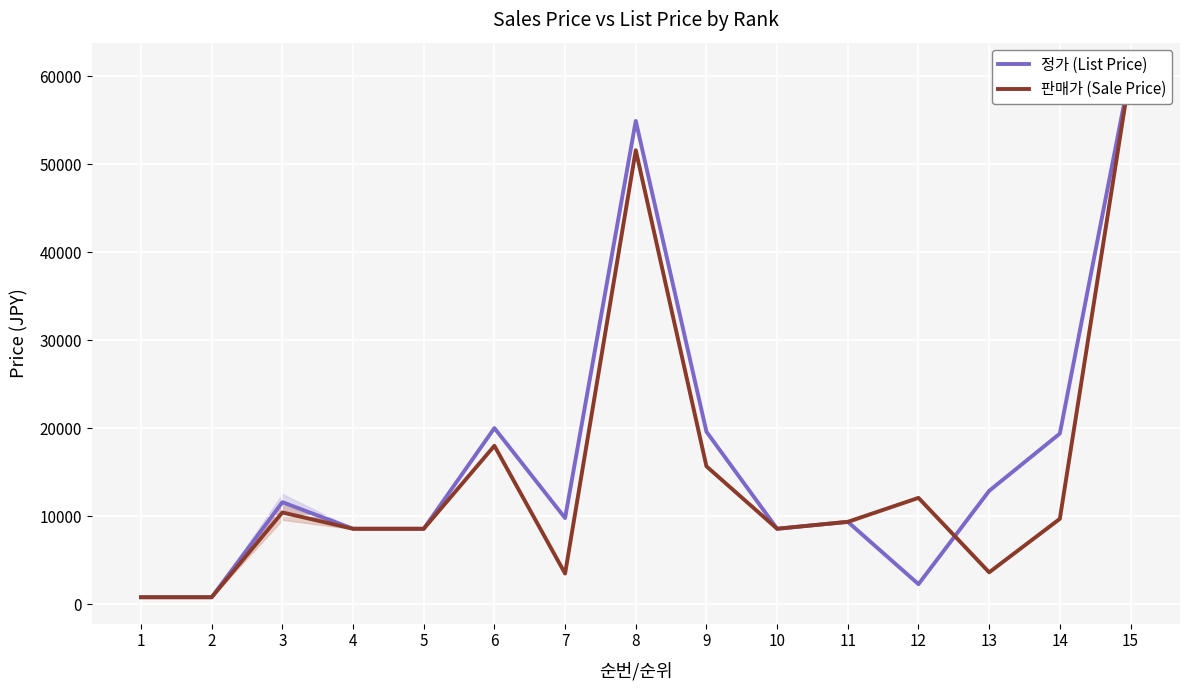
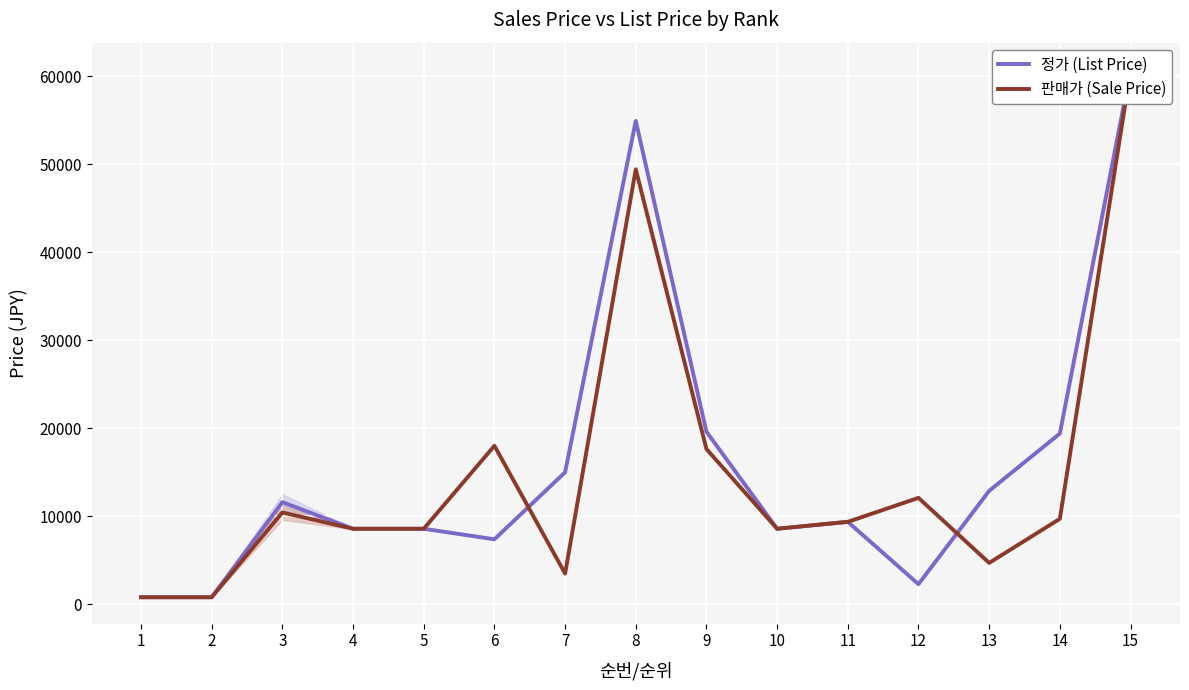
정가 (List Price), 6: 20000 -> 7000
정가 (List Price), 7: 10000 -> 15000
판매가 (Sale Price), 8: 52000 -> 49000
판매가 (Sale Price), 9: 16000 -> 18000
판매가 (Sale Price), 13: 4000 -> 5000
